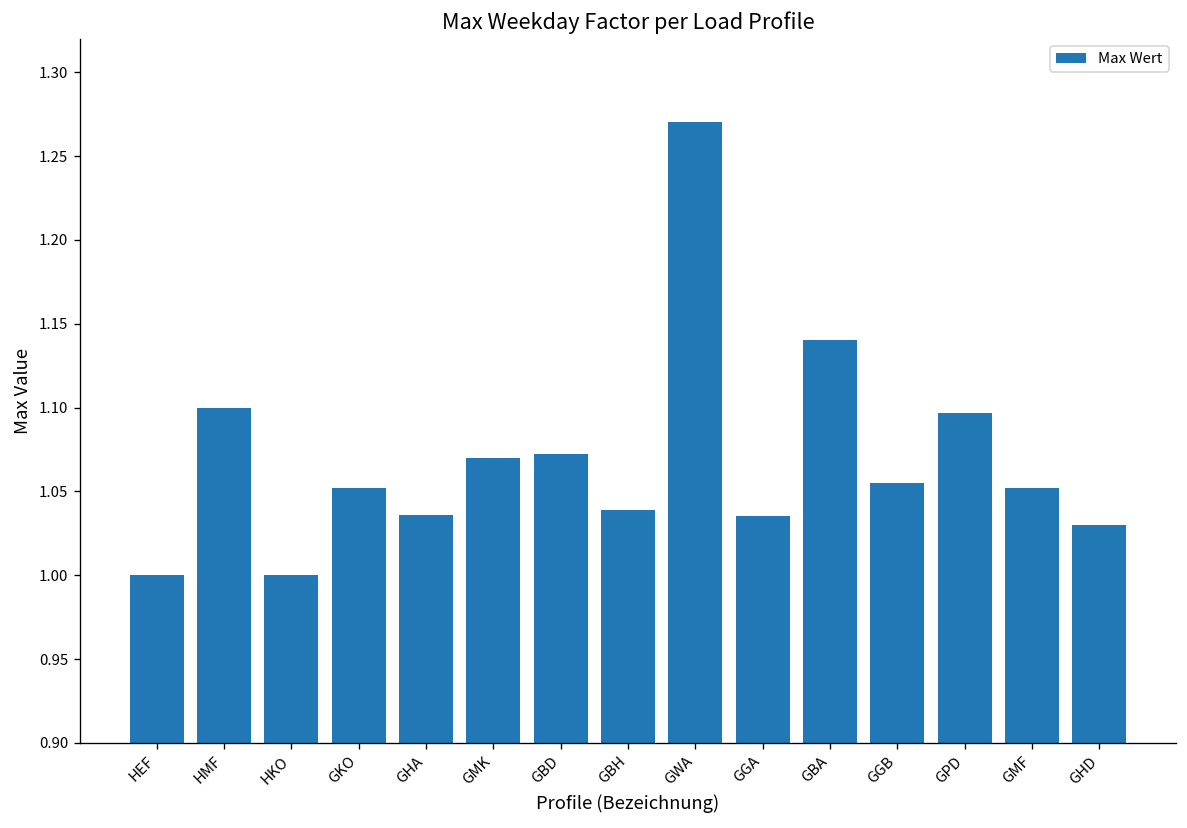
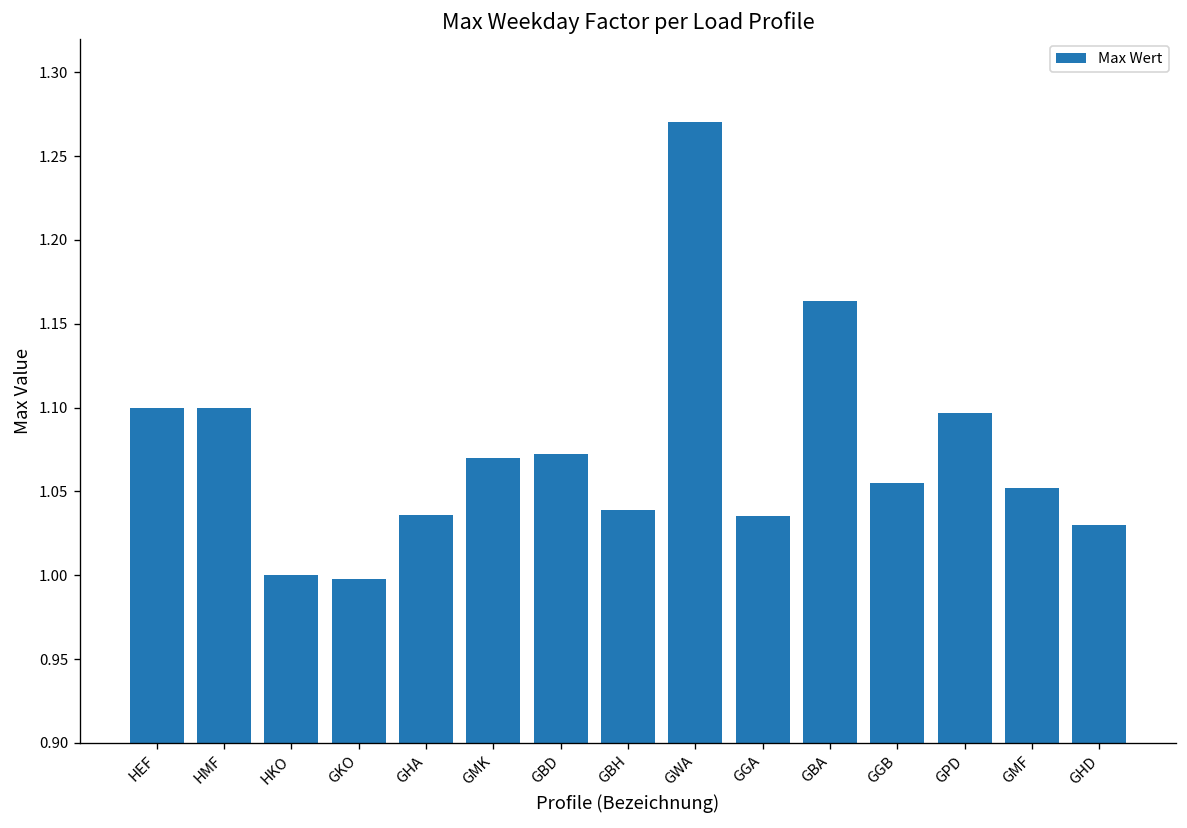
HEF: 1.0 -> 1.1
GKO: 1.052 -> 0.998
GBA: 1.140 -> 1.163
